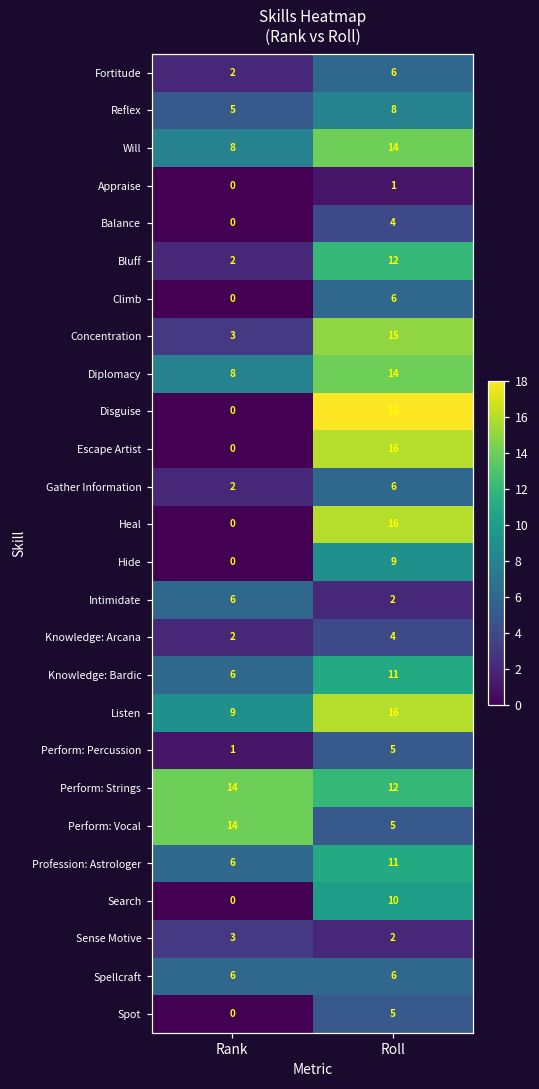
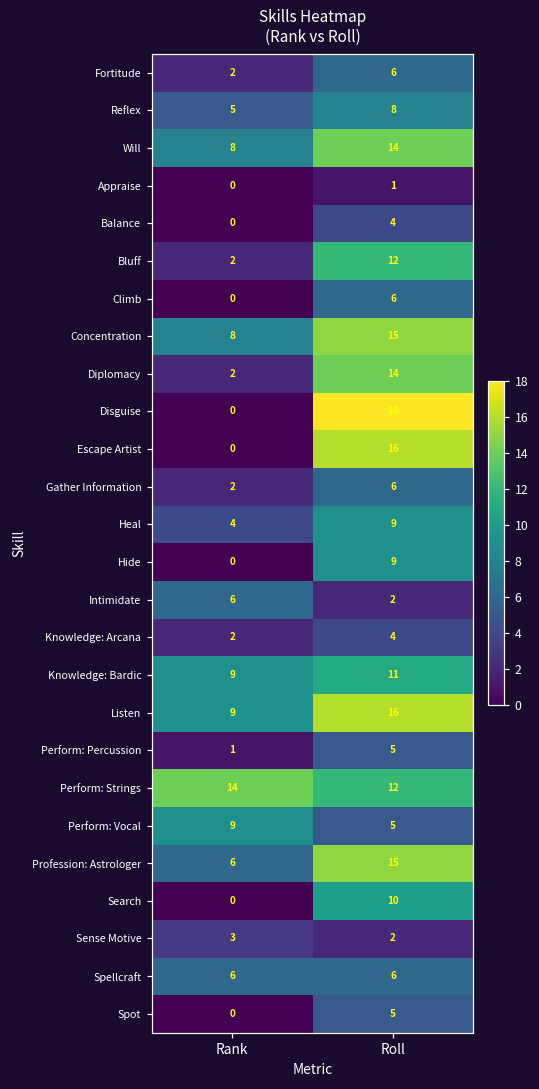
Concentration, Rank: 3 -> 8
Diplomacy, Rank: 8 -> 2
Heal, Rank: 0 -> 4
Heal, Roll: 16 -> 9
Knowledge: Bardic, Rank: 6 -> 9
Perform: Vocal, Rank: 14 -> 9
Profession: Astrologer, Roll: 11 -> 15
